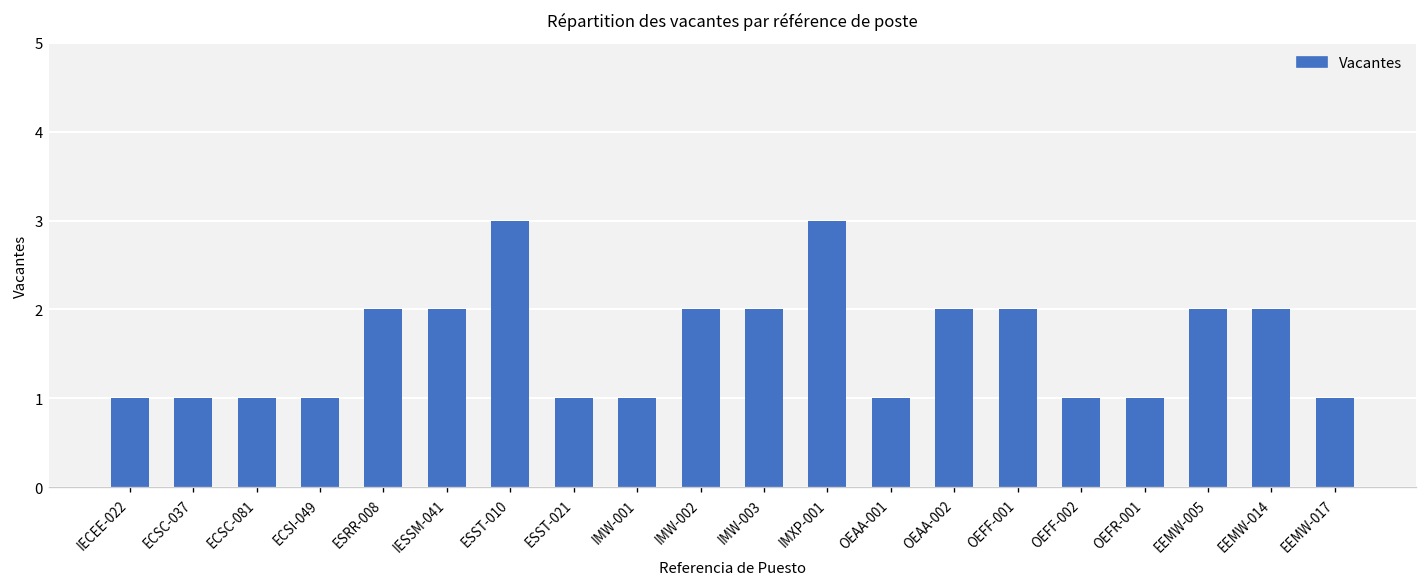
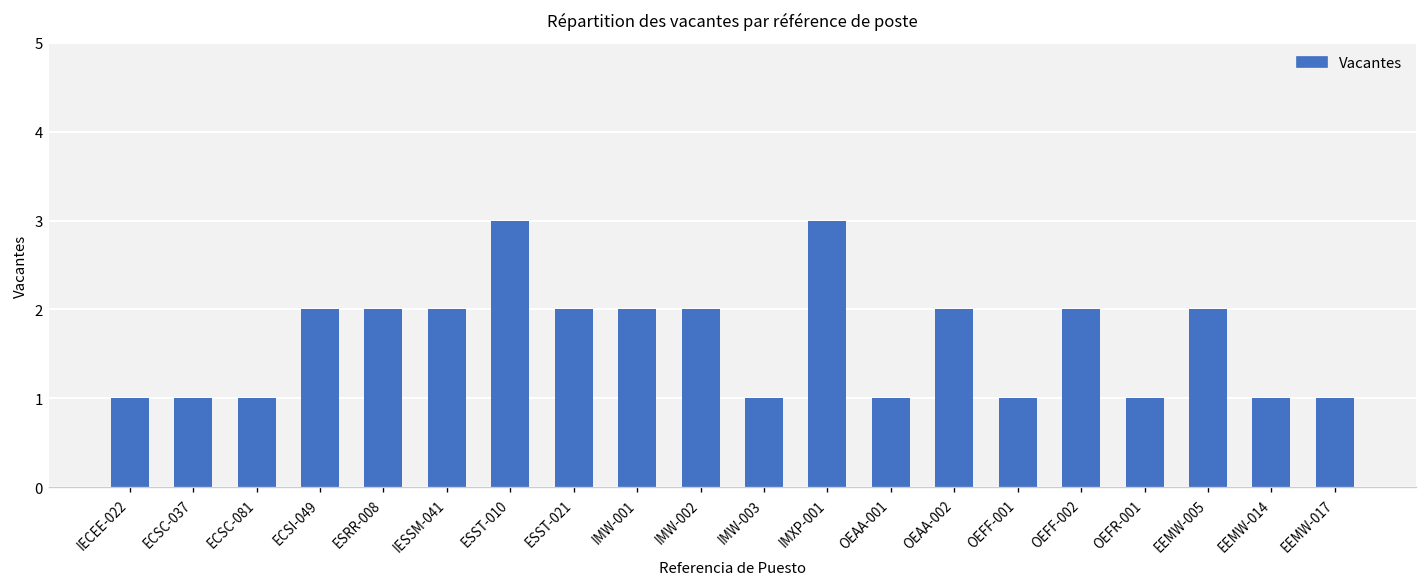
ECSI-049: 1 -> 2
ESST-021: 1 -> 2
IMW-001: 1 -> 2
IMW-003: 2 -> 1
OEFF-001: 2 -> 1
OEFF-002: 1 -> 2
EEMW-014: 2 -> 1
